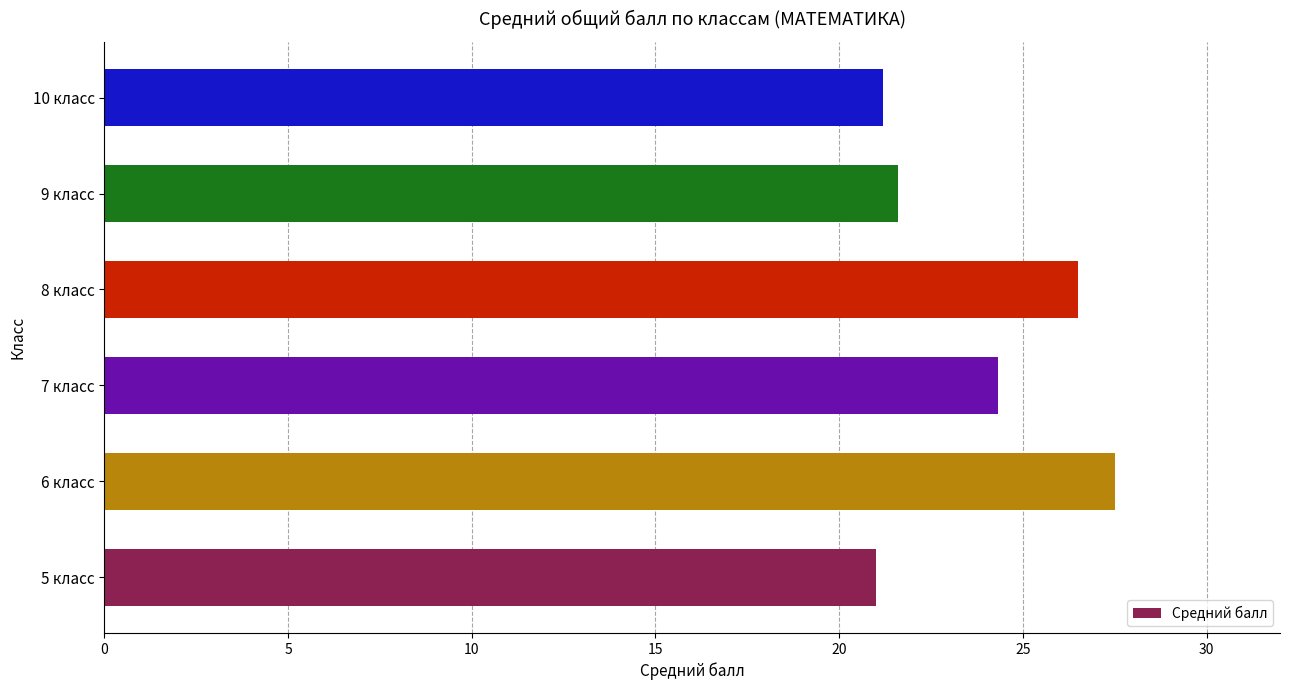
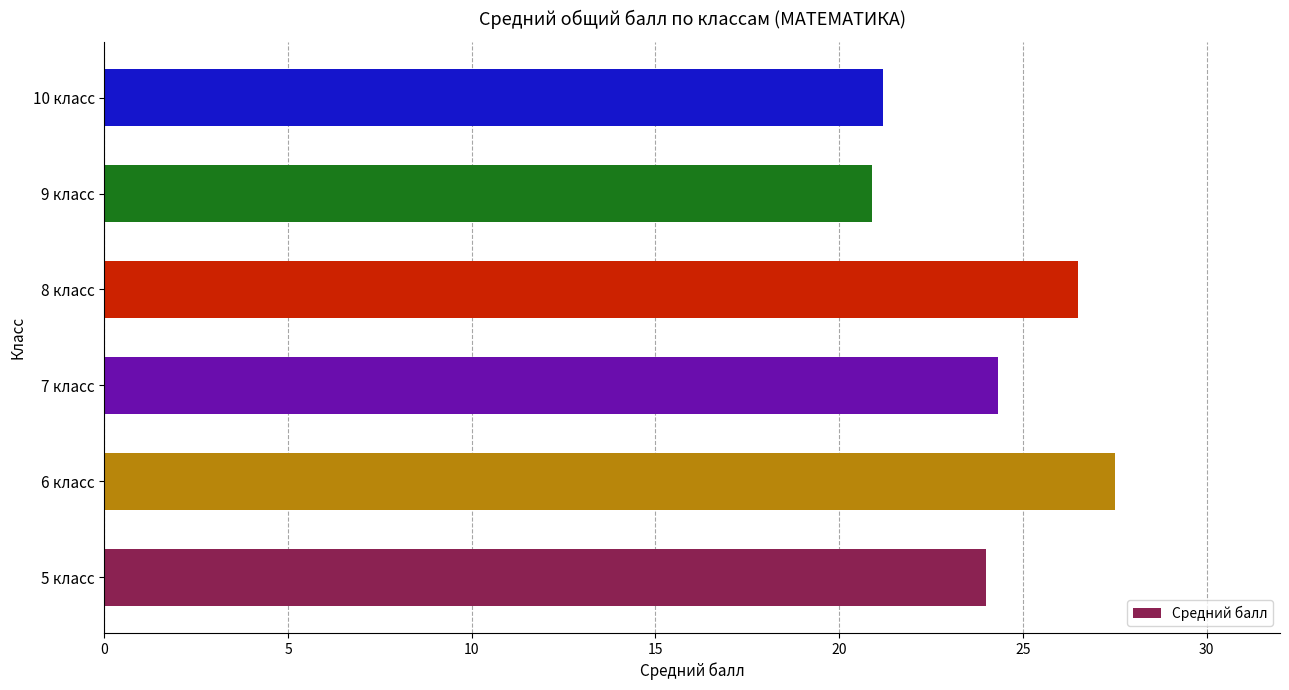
9 класс: 21.6 -> 20.9
5 класс: 21 -> 24
